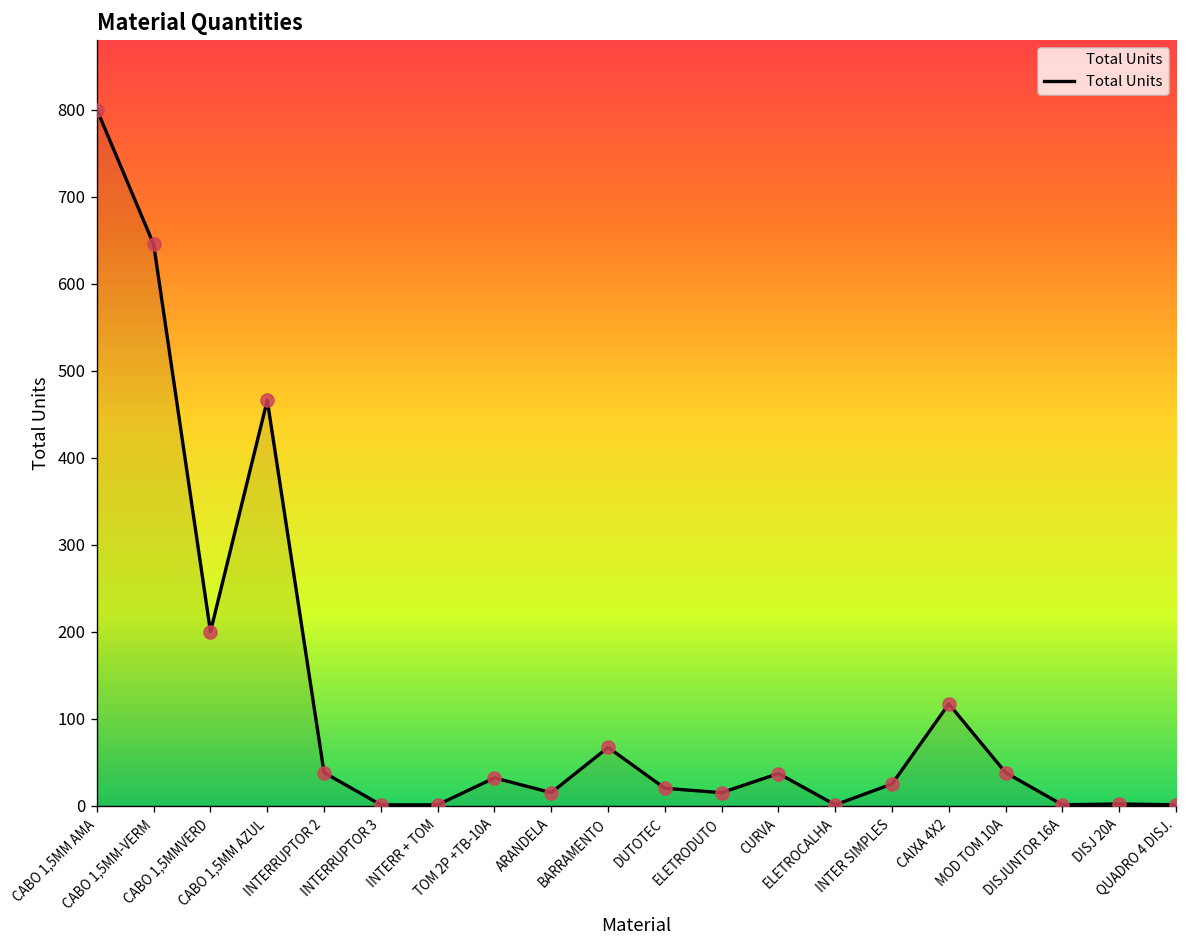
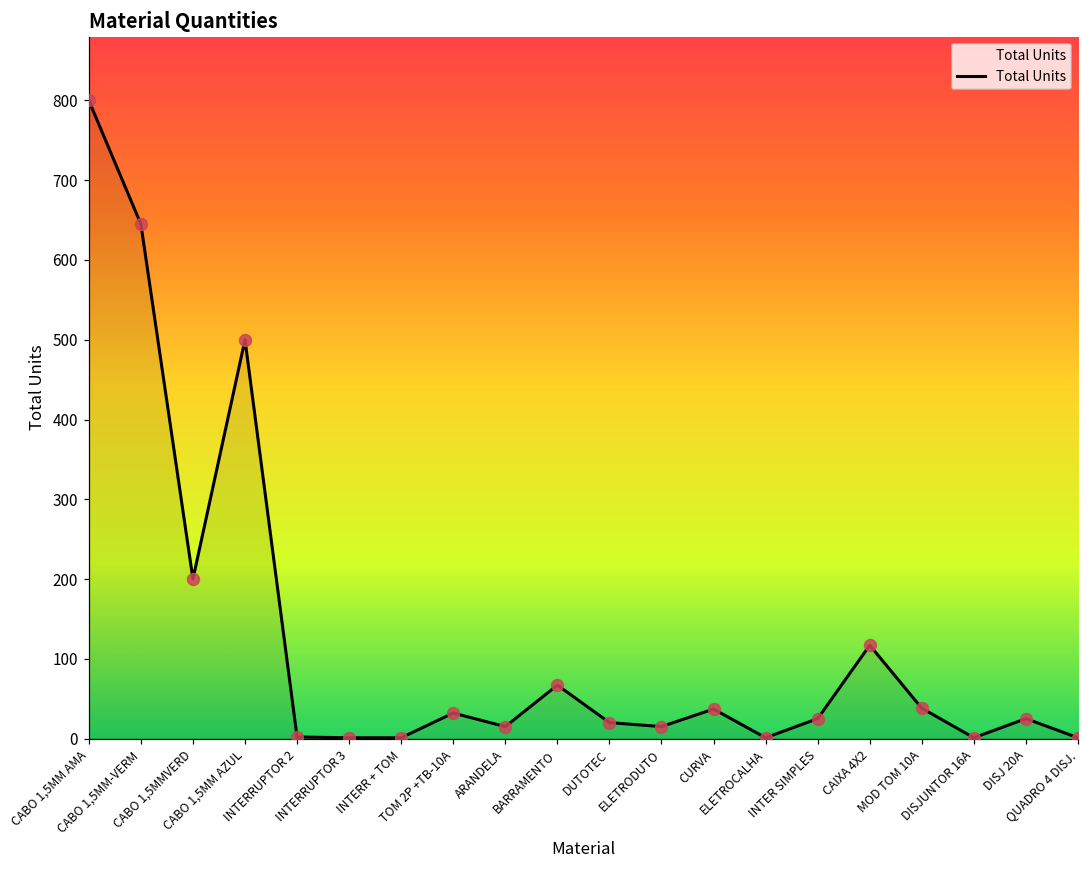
CABO 1,5MM AZUL: 470 -> 500
INTERRUPTOR 2: 40 -> 0
DISJ 20A: 0 -> 30
